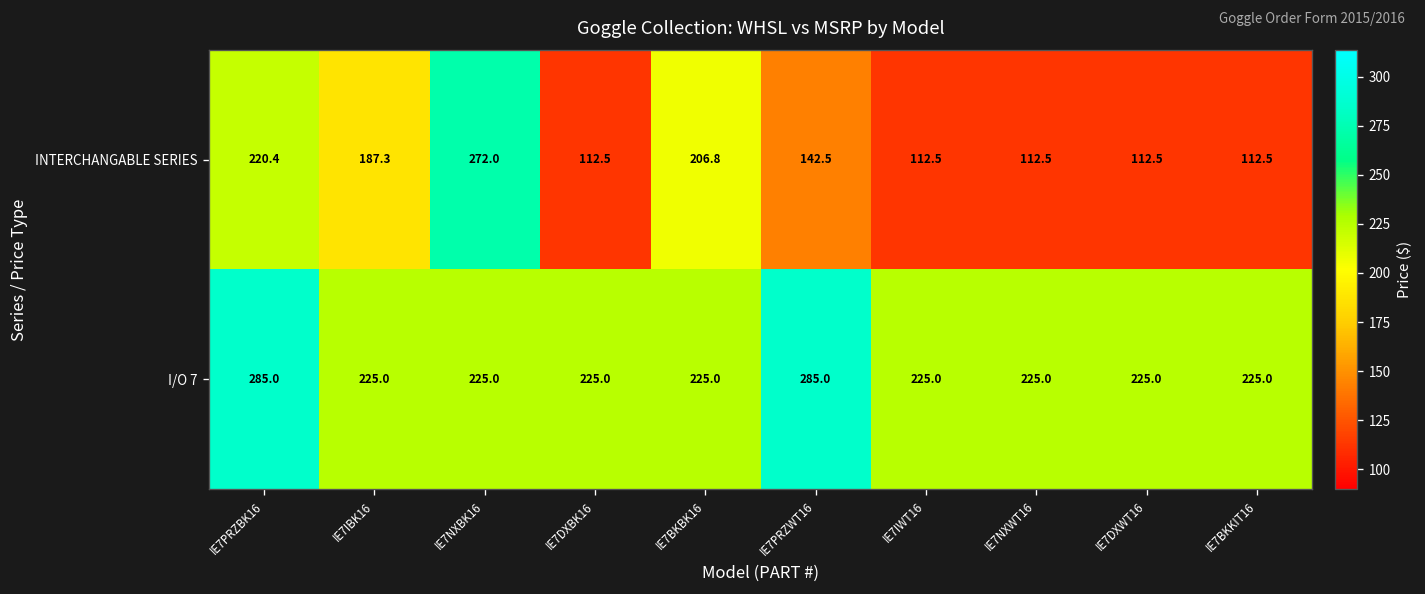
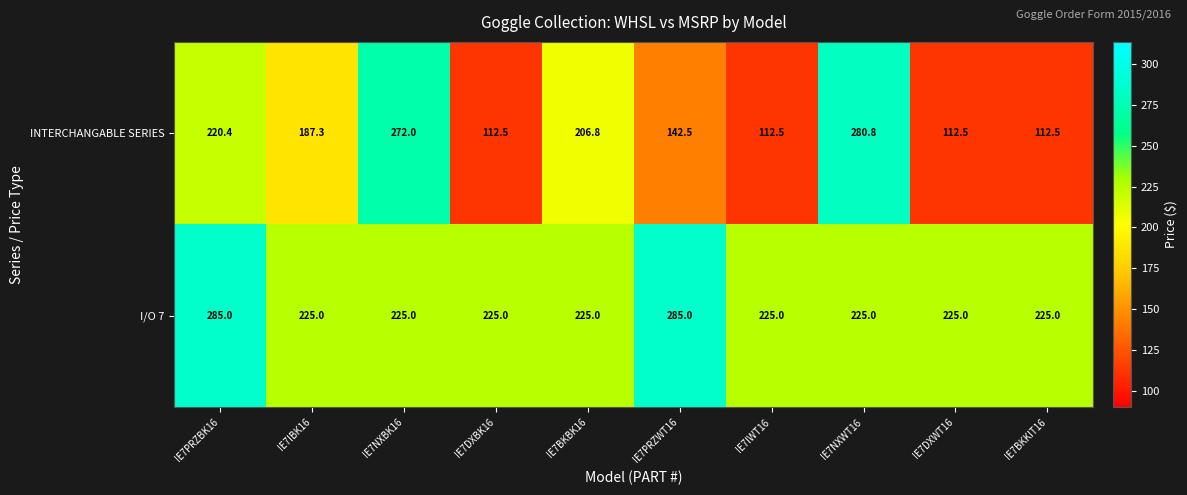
INTERCHANGABLE SERIES, IE7NXWT16: 112.5 -> 280.8
